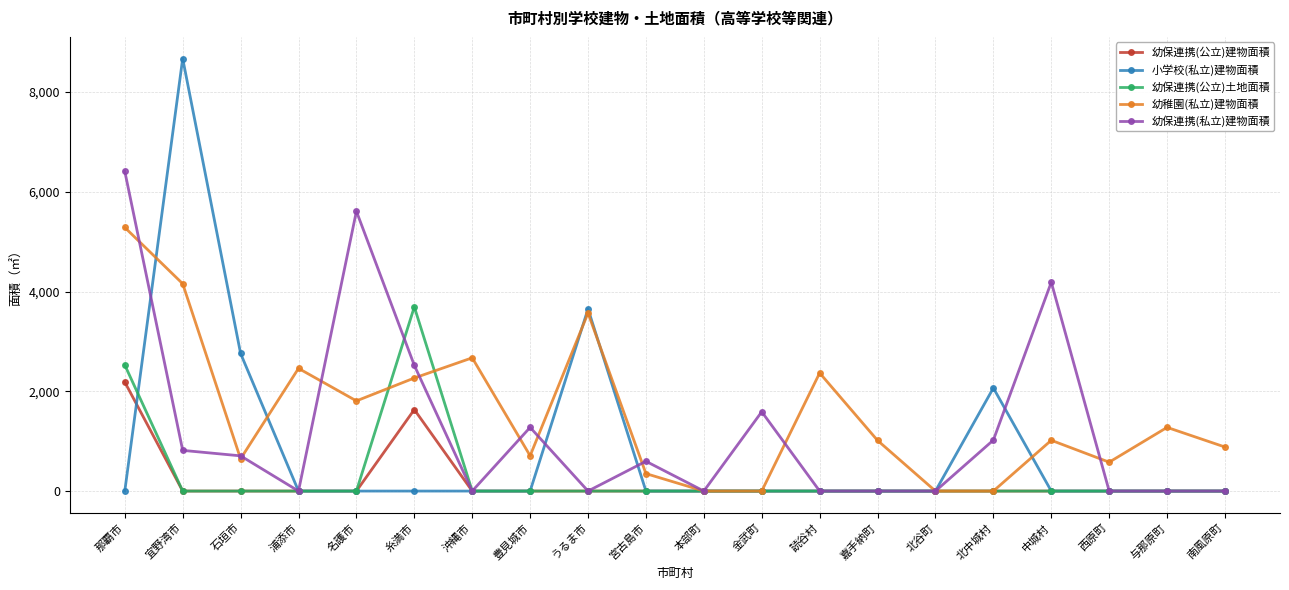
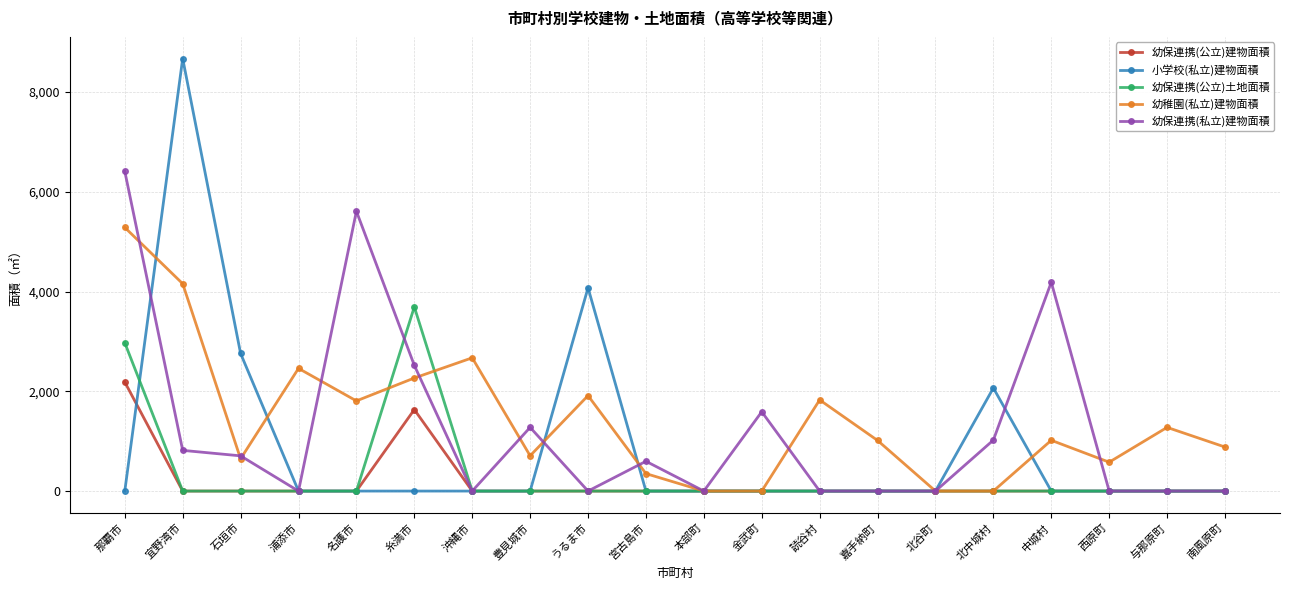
幼保連携(公立)土地面積, 那覇市: 2,500 -> 3,000
小学校(私立)建物面積, うるま市: 3,700 -> 4,100
幼稚園(私立)建物面積, うるま市: 3,600 -> 1,900
幼稚園(私立)建物面積, 読谷村: 2,400 -> 1,800
